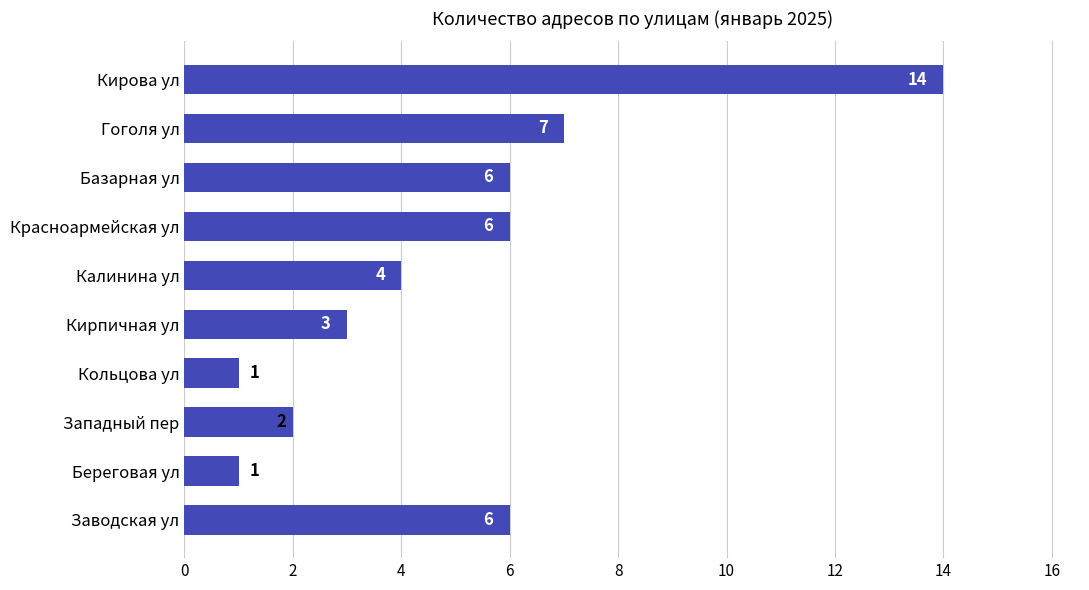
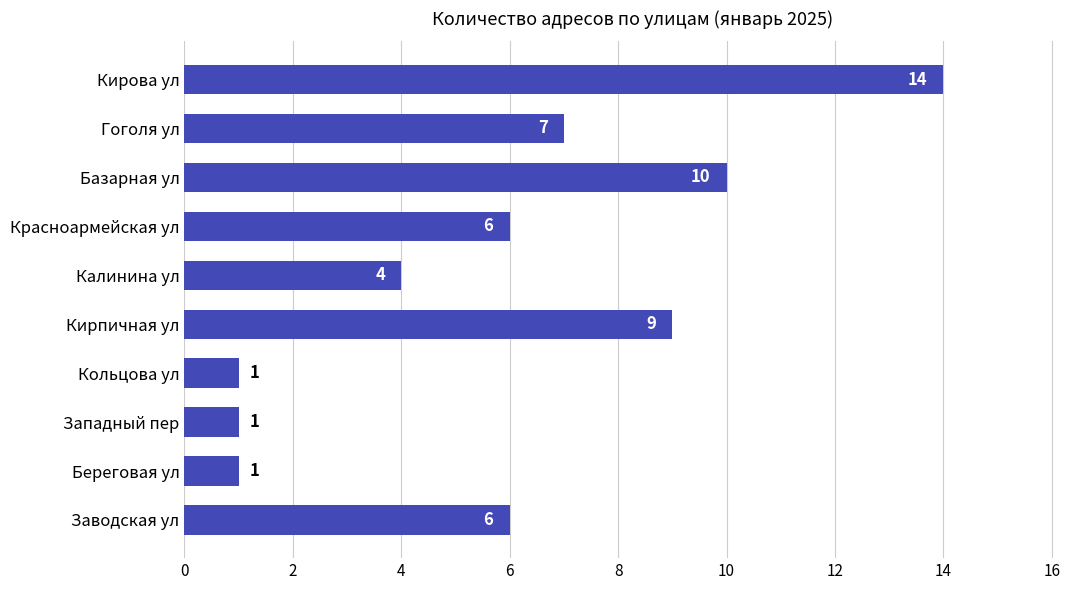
Базарная ул: 6 -> 10
Кирпичная ул: 3 -> 9
Западный пер: 2 -> 1
